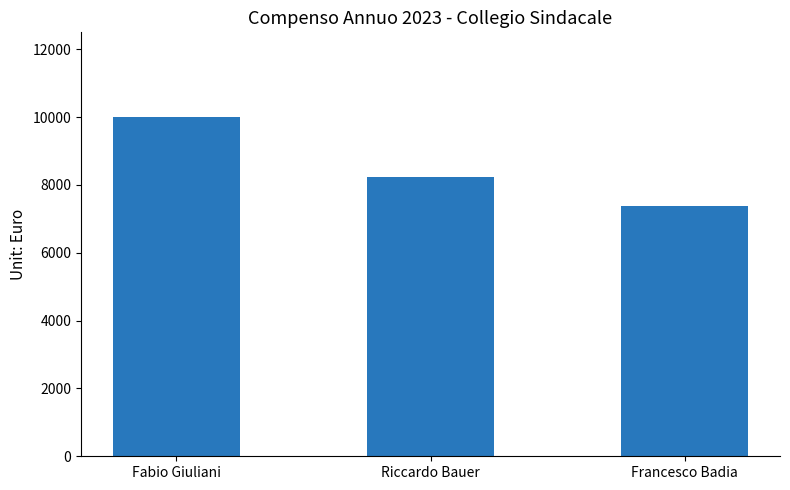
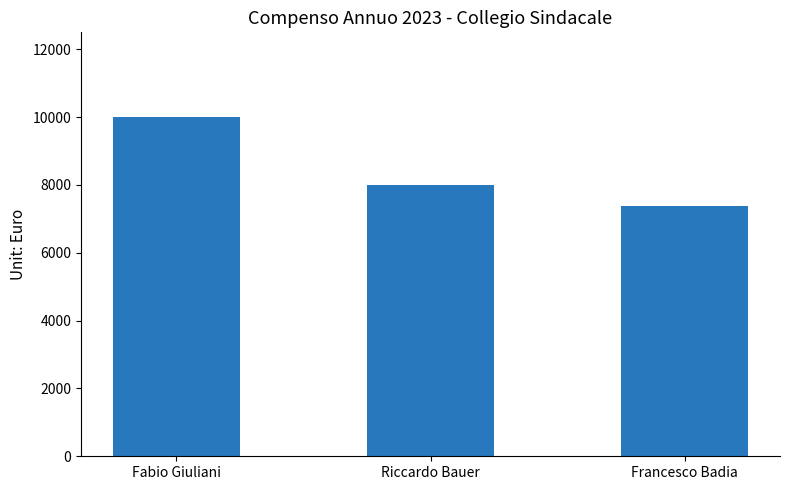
Riccardo Bauer: 8200 -> 8000
